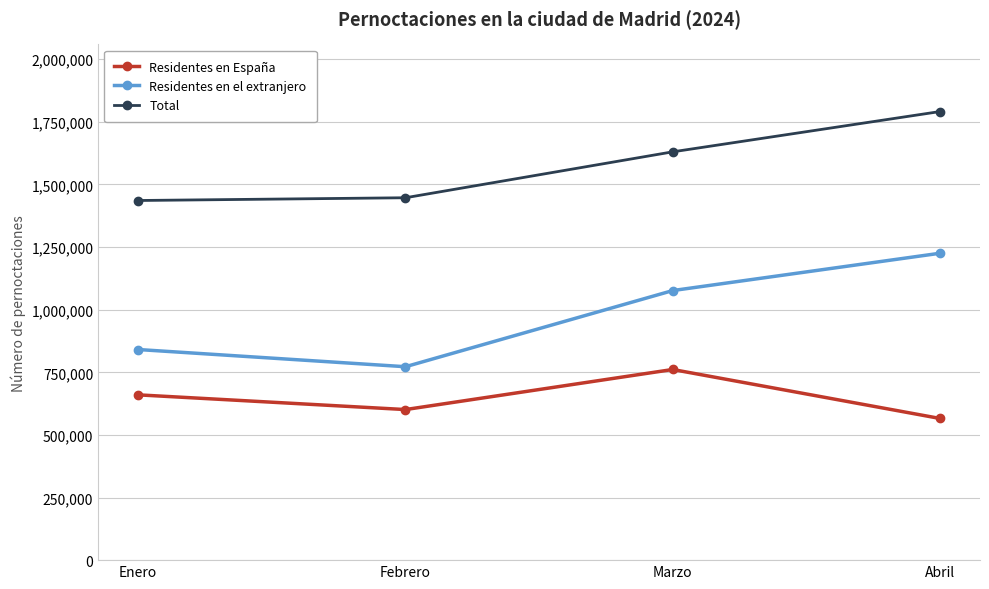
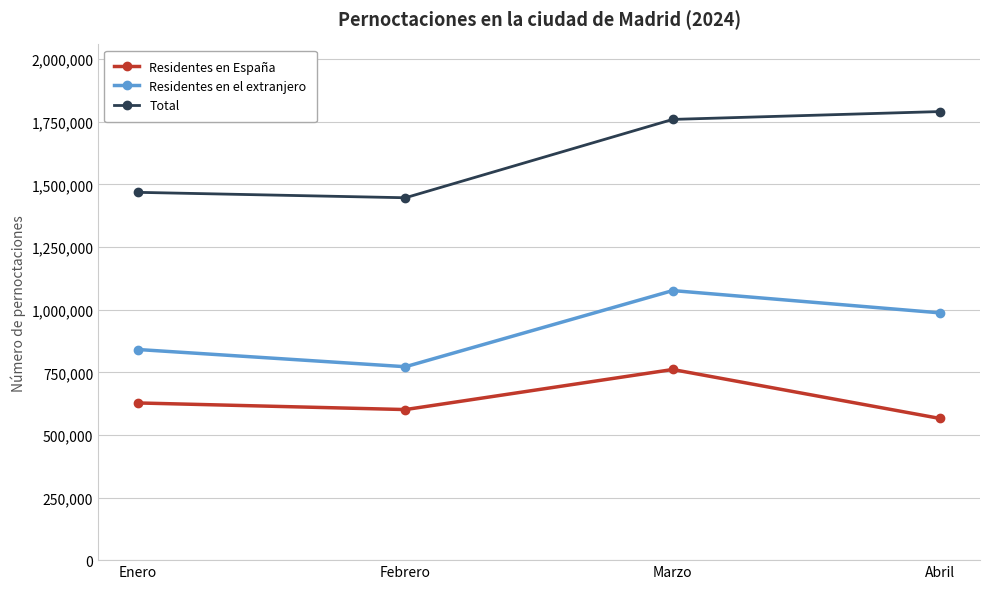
Residentes en España, Enero: 660,000 -> 630,000
Total, Enero: 1,440,000 -> 1,470,000
Total, Marzo: 1,630,000 -> 1,760,000
Residentes en el extranjero, Abril: 1,230,000 -> 990,000
